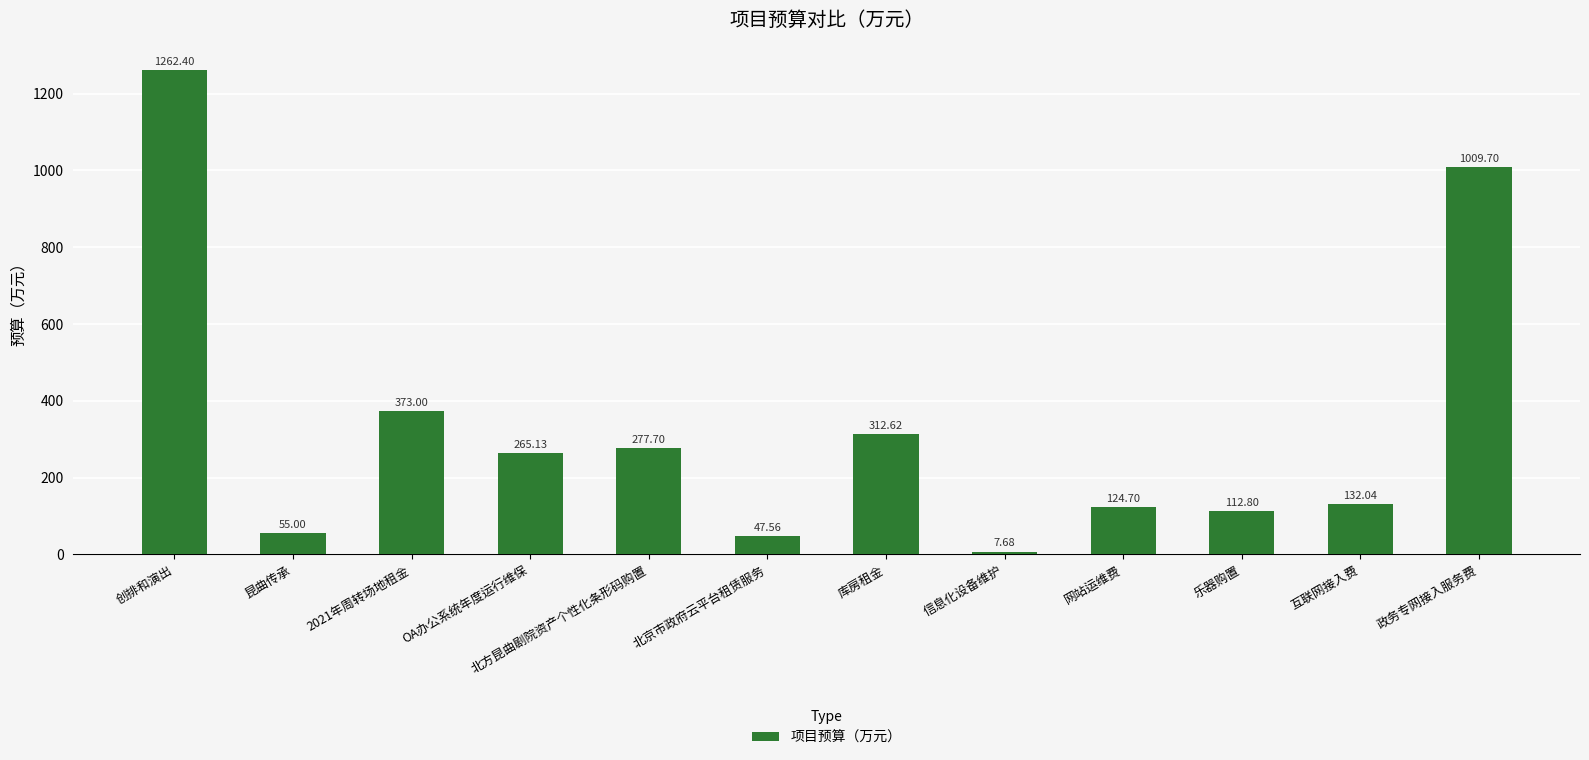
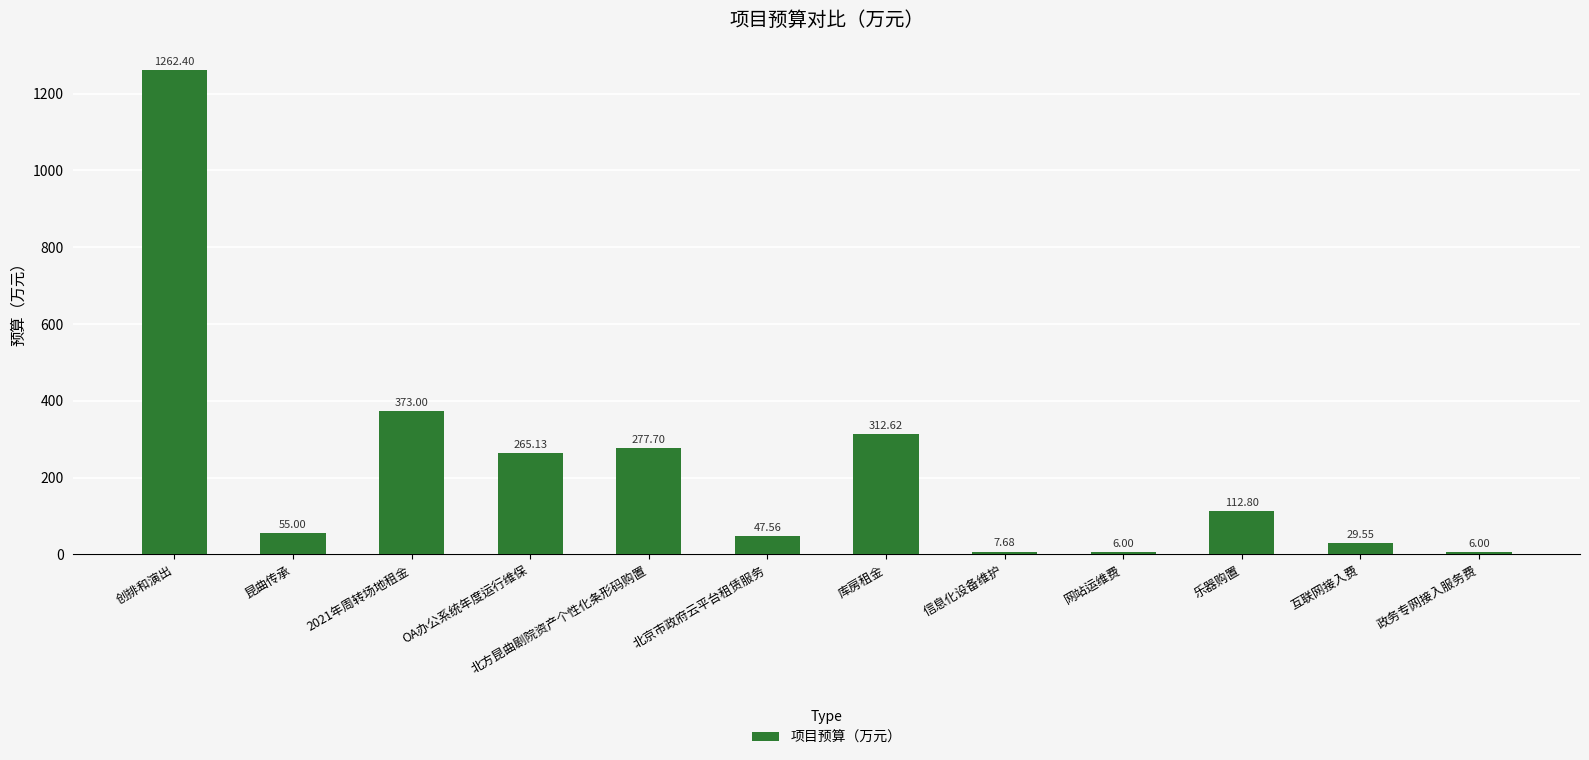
网站运维费: 124.70 -> 6.00
互联网接入费: 132.04 -> 29.55
政务专网接入服务费: 1009.70 -> 6.00
